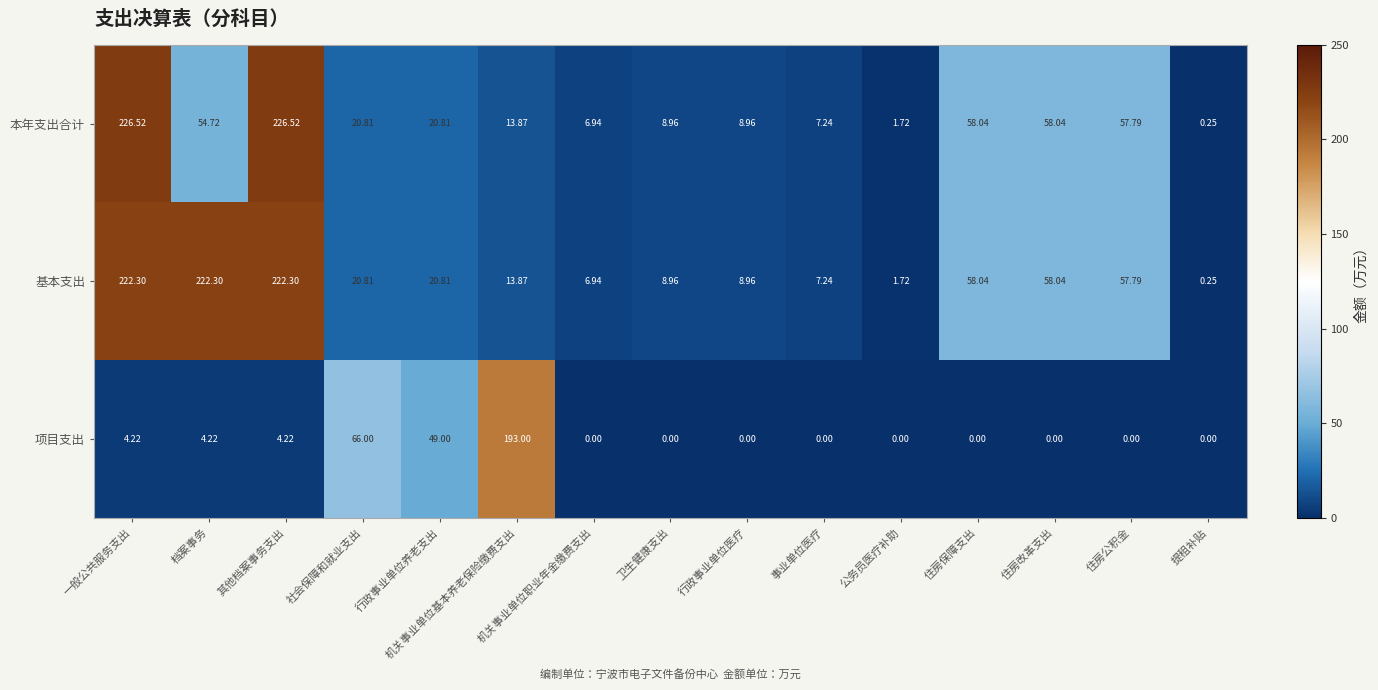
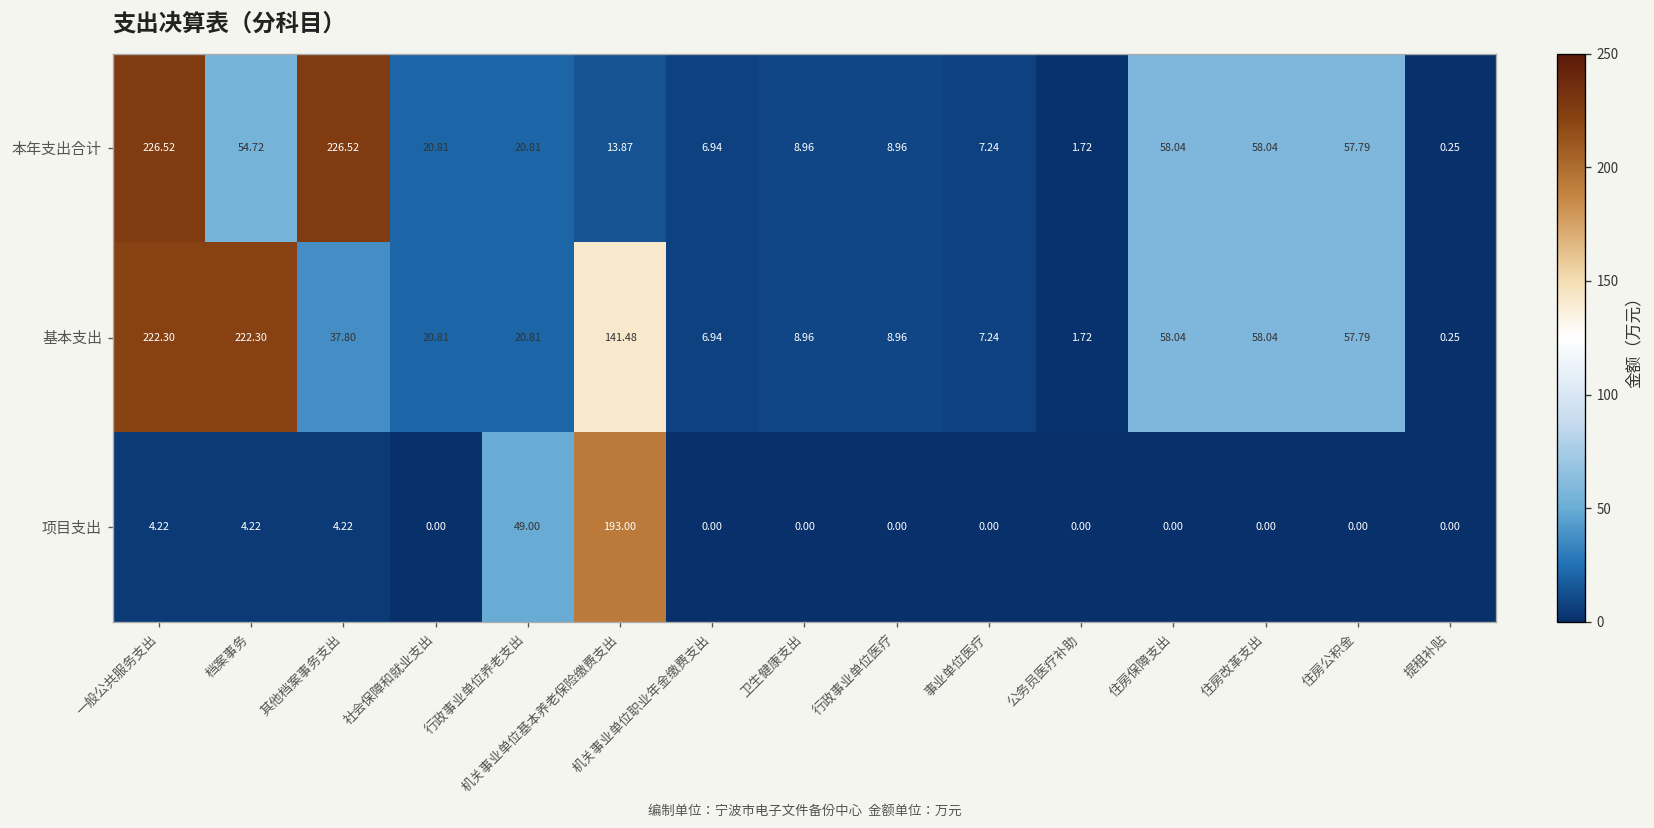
基本支出, 其他档案事务支出: 222.30 -> 37.80
基本支出, 机关事业单位基本养老保险缴费支出: 13.87 -> 141.48
项目支出, 社会保障和就业支出: 66.00 -> 0.00
